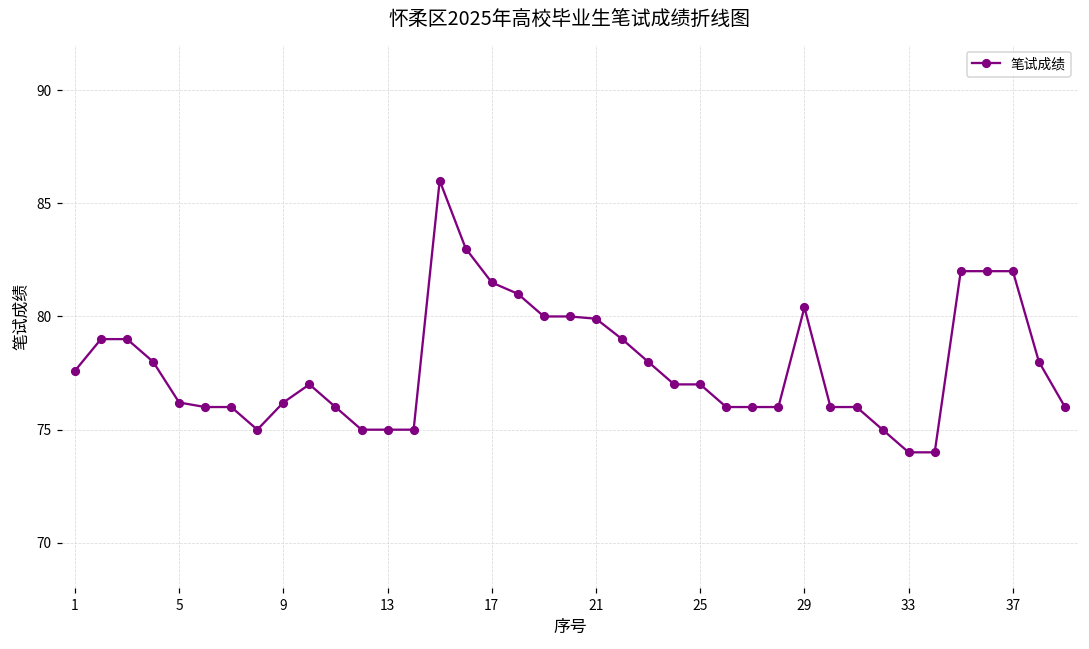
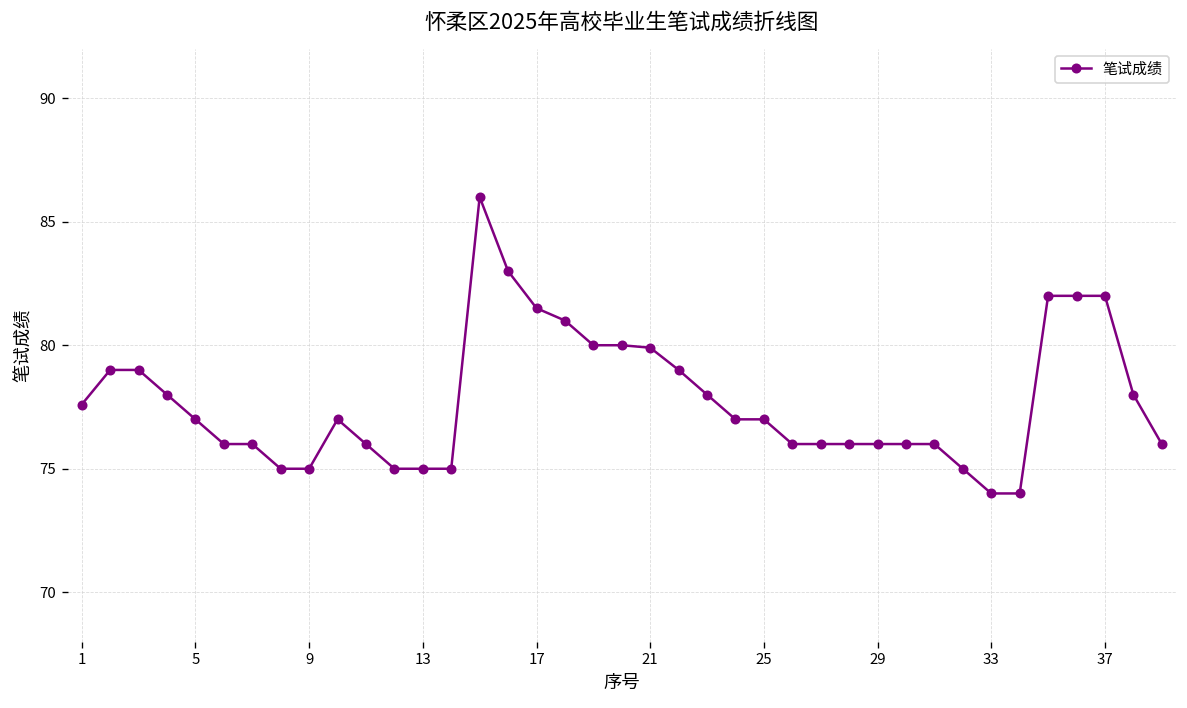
5: 76.2 -> 77.0
9: 76.2 -> 75.0
29: 80.4 -> 76.0
